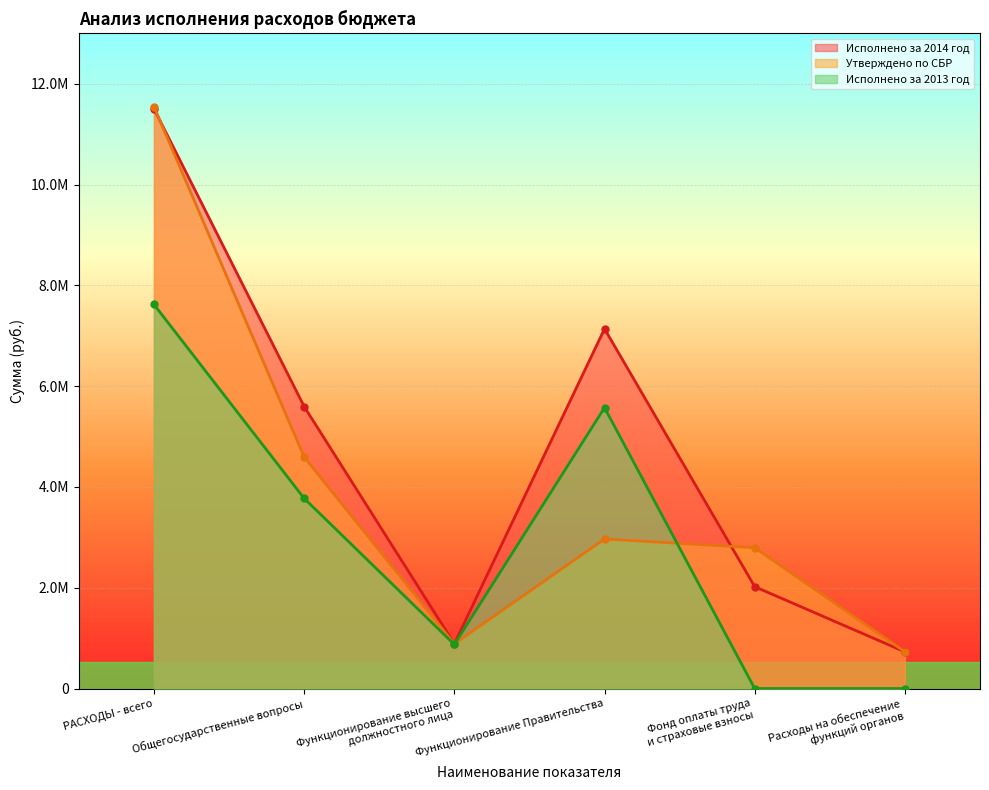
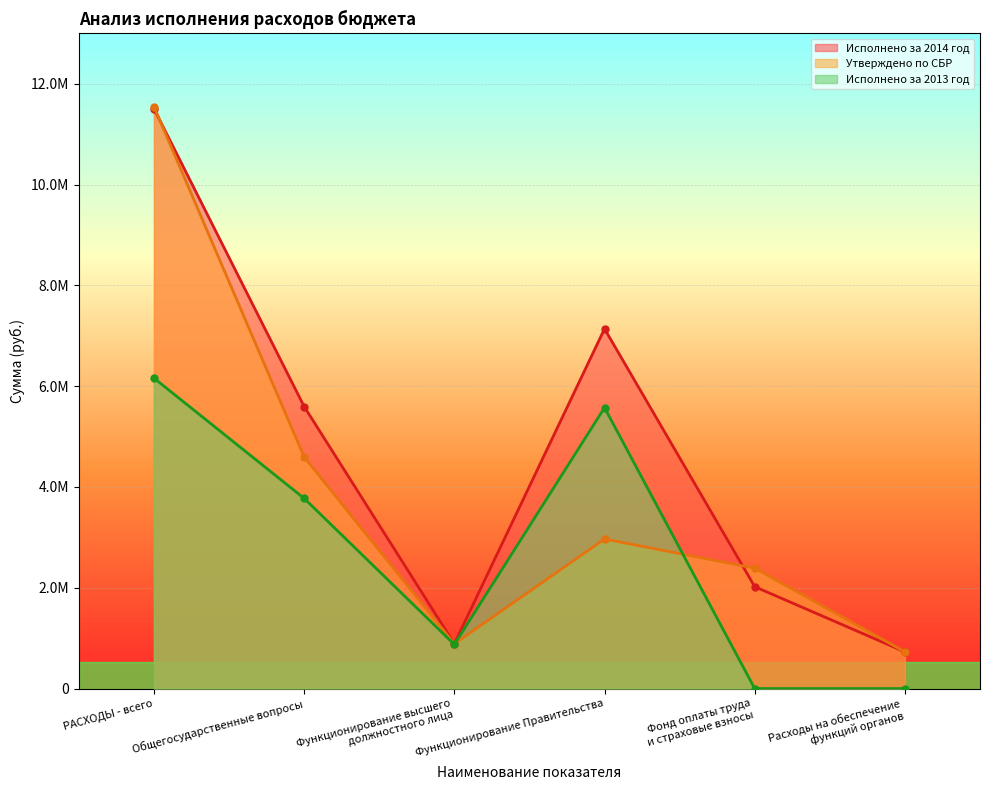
Исполнено за 2013 год, РАСХОДЫ - всего: 7600000 -> 6200000
Утверждено по СБР, Фонд оплаты труда и страховые взносы: 2800000 -> 2400000
